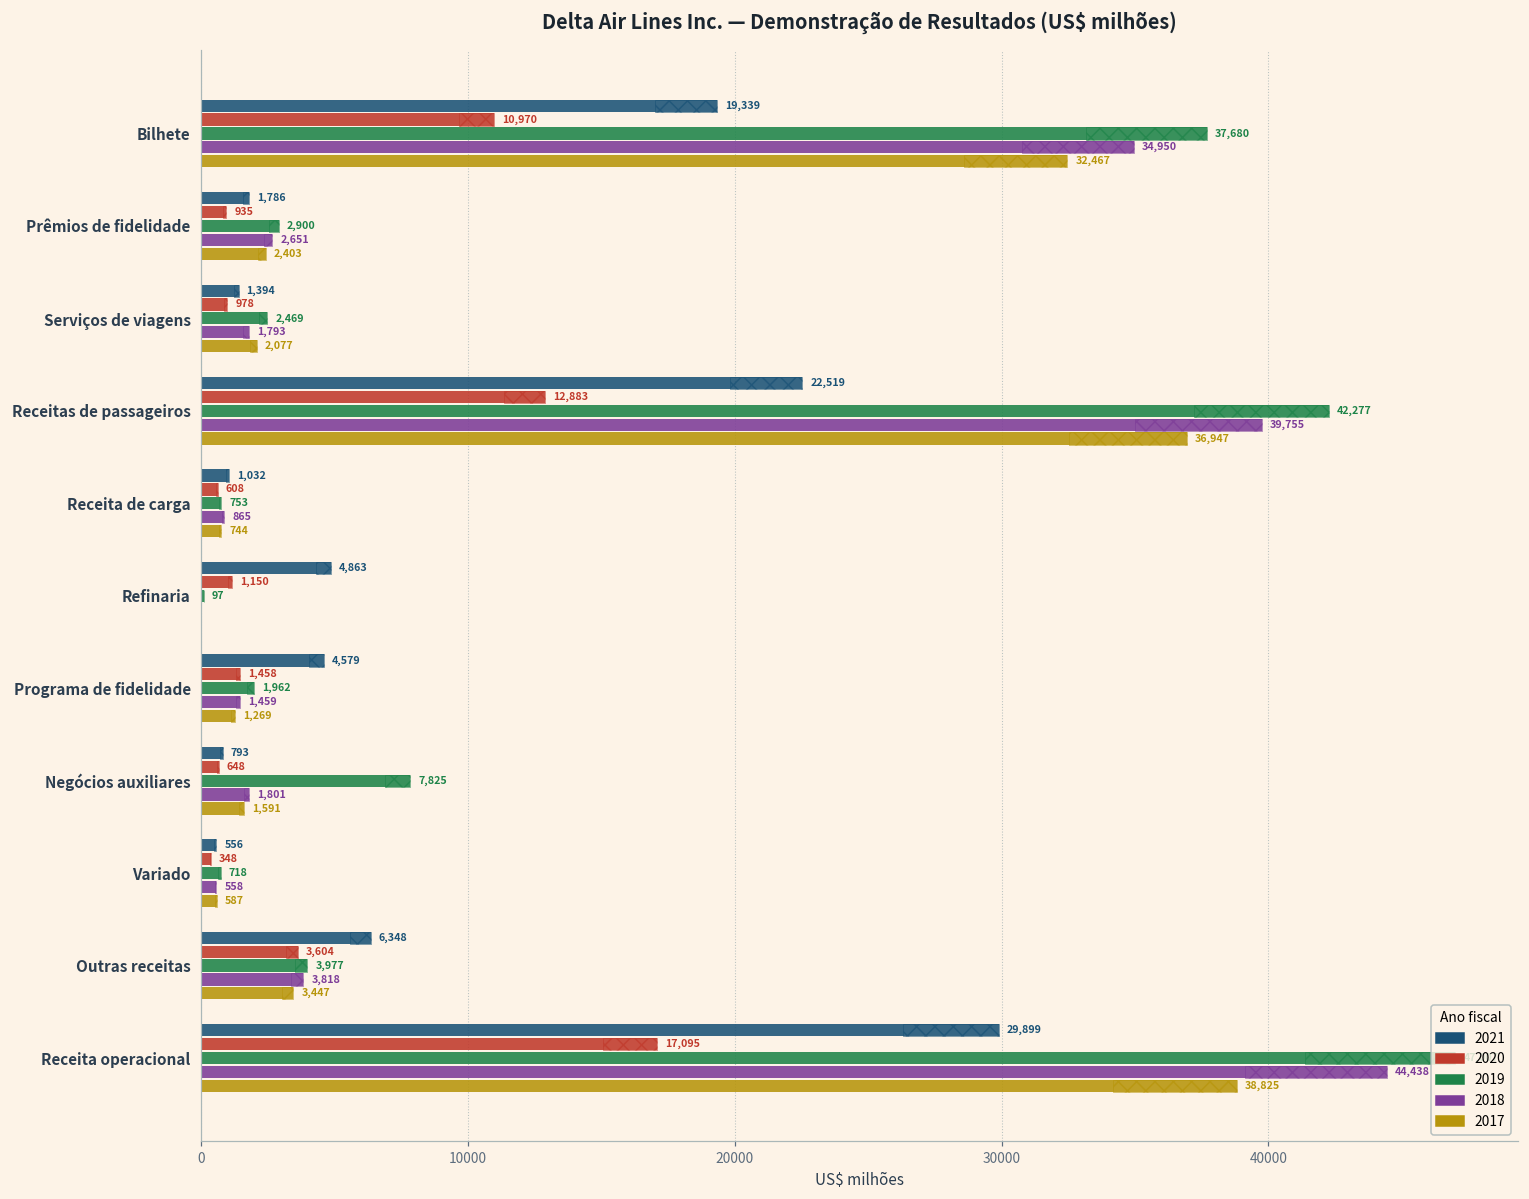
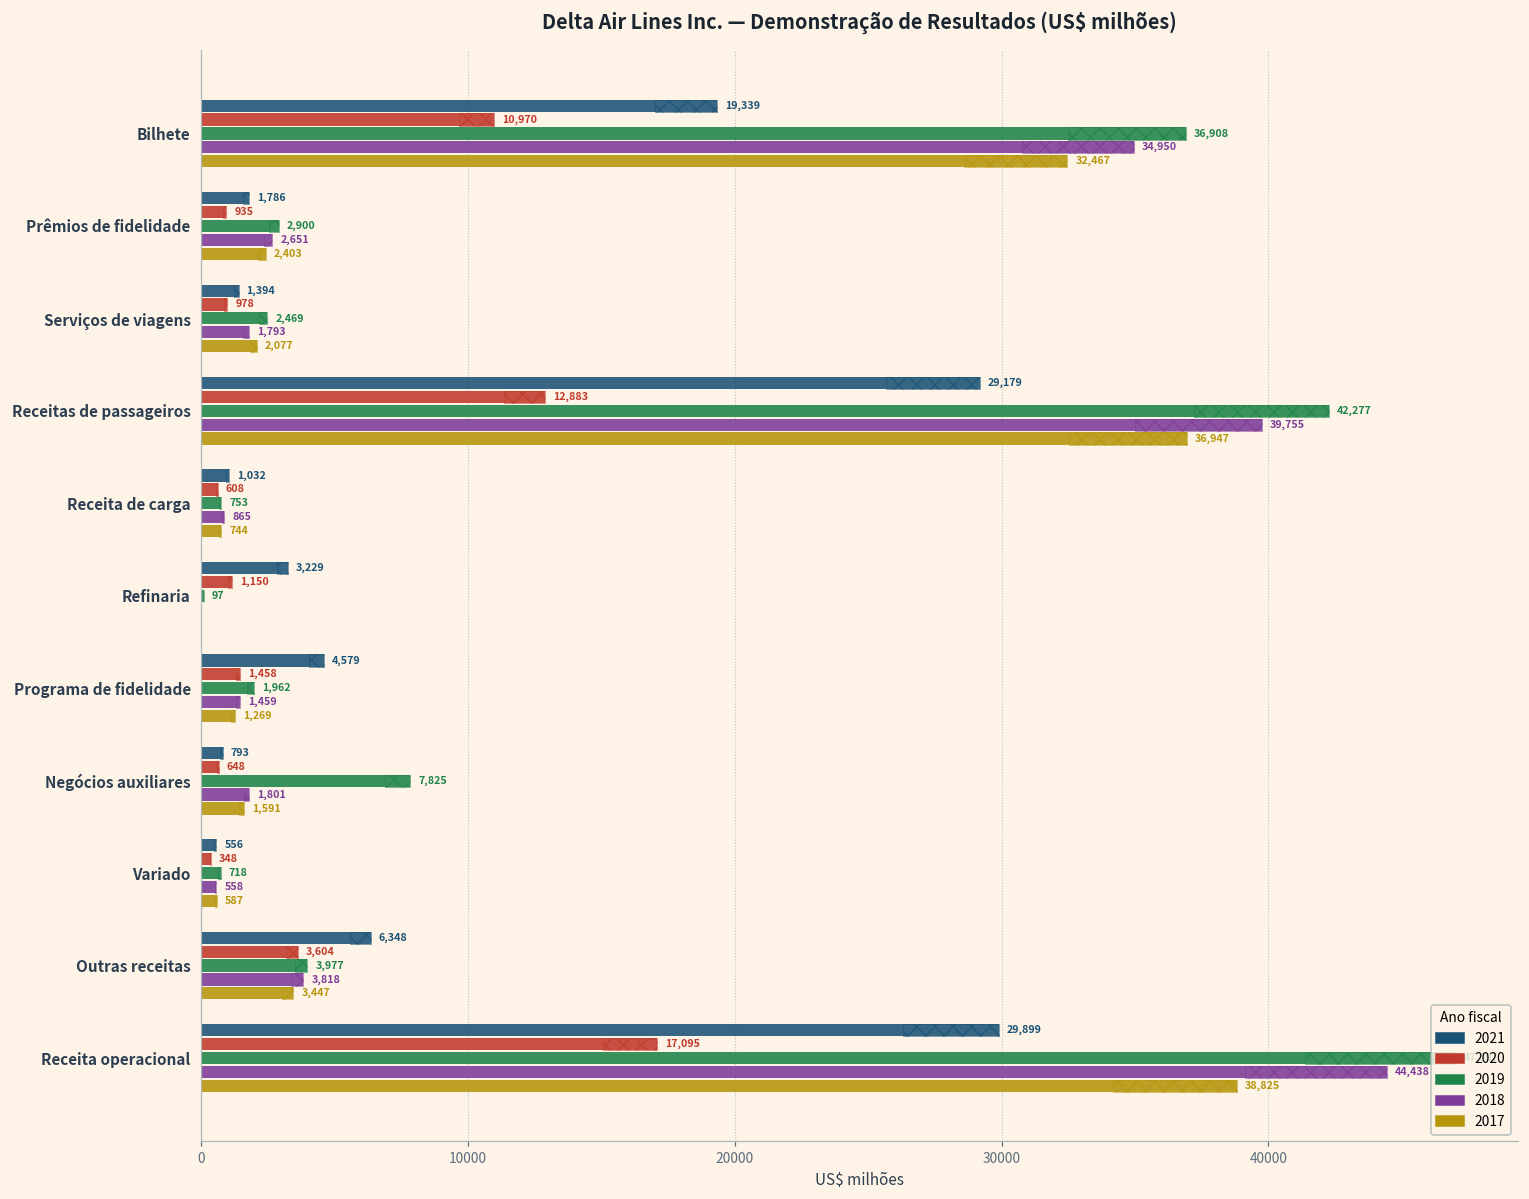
2019, Bilhete: 37,680 -> 36,908
2021, Receitas de passageiros: 22,519 -> 29,179
2021, Refinaria: 4,863 -> 3,229
